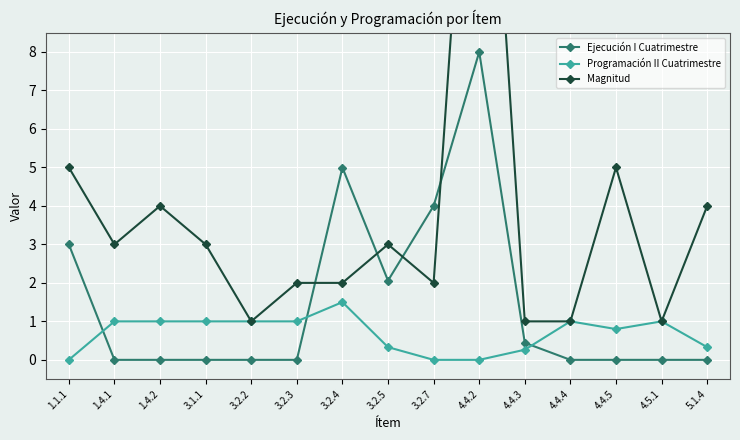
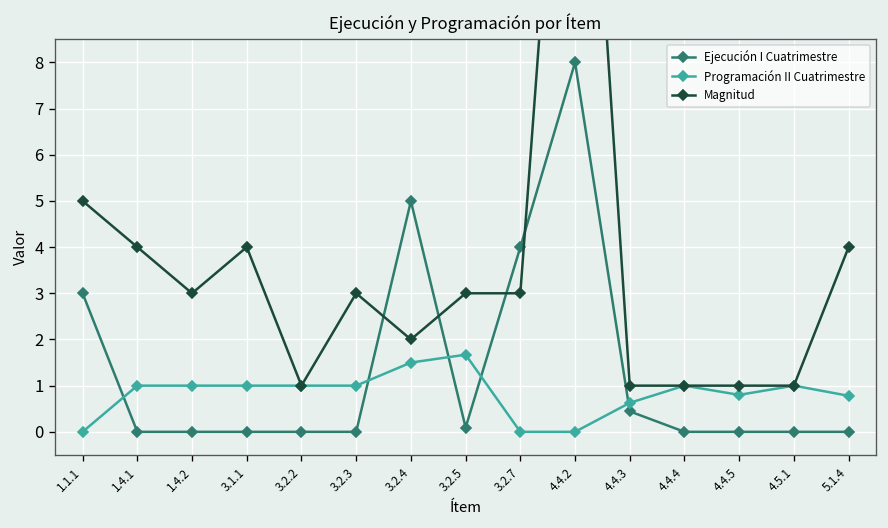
Magnitud, 1.4.1: 3 -> 4
Magnitud, 1.4.2: 4 -> 3
Magnitud, 3.1.1: 3 -> 4
Magnitud, 3.2.3: 2 -> 3
Ejecución I Cuatrimestre, 3.2.5: 2.1 -> 0.1
Programación II Cuatrimestre, 3.2.5: 0.3 -> 1.7
Magnitud, 3.2.7: 2 -> 3
Programación II Cuatrimestre, 4.4.3: 0.3 -> 0.6
Magnitud, 4.4.5: 5 -> 1
Programación II Cuatrimestre, 5.1.4: 0.3 -> 0.8
